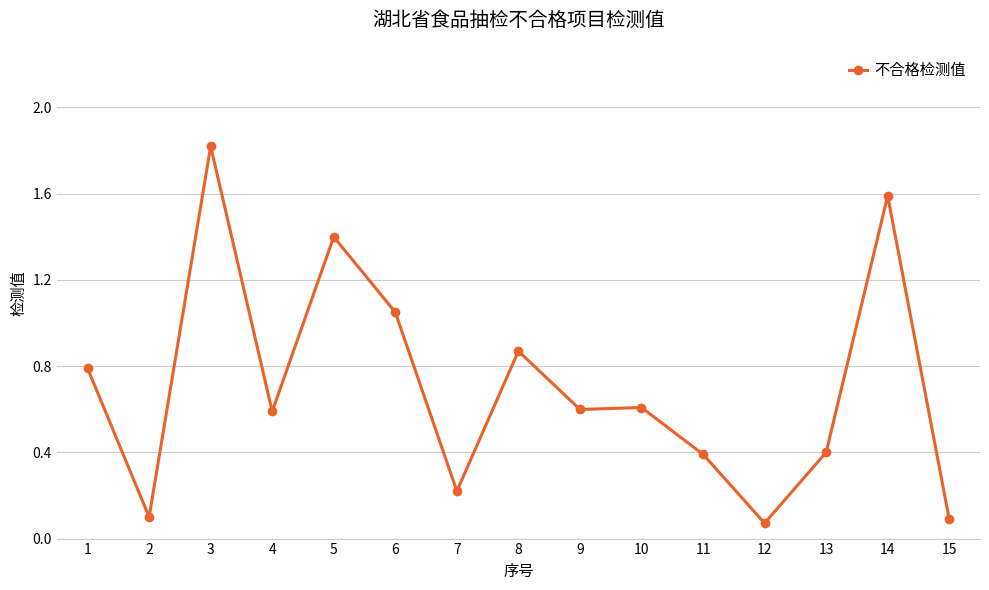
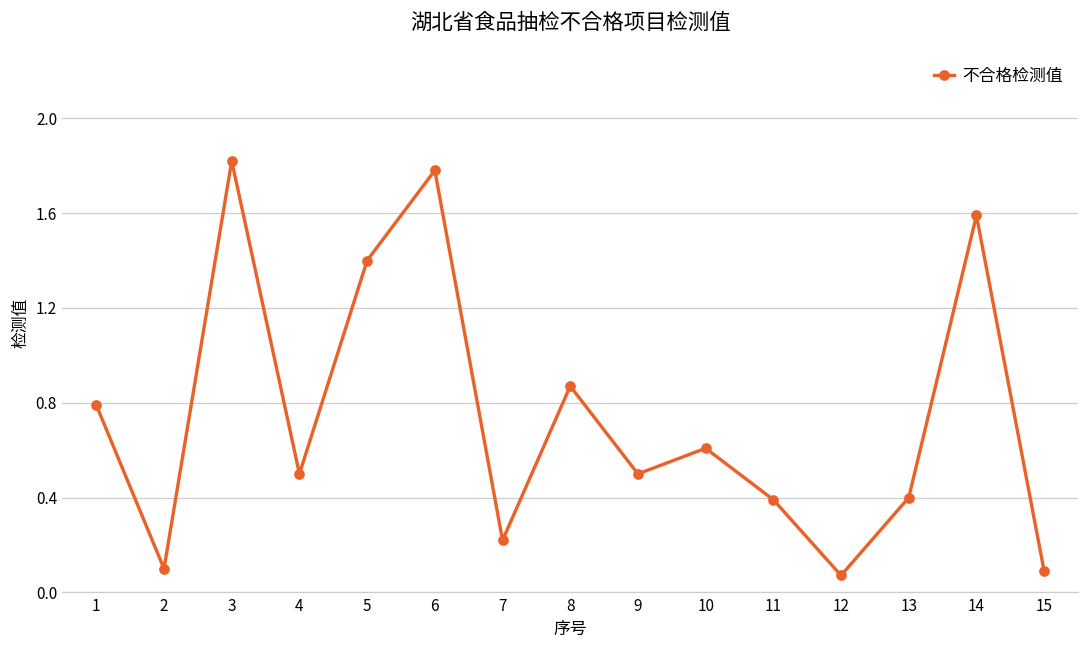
4: 0.59 -> 0.50
6: 1.05 -> 1.78
9: 0.60 -> 0.50
